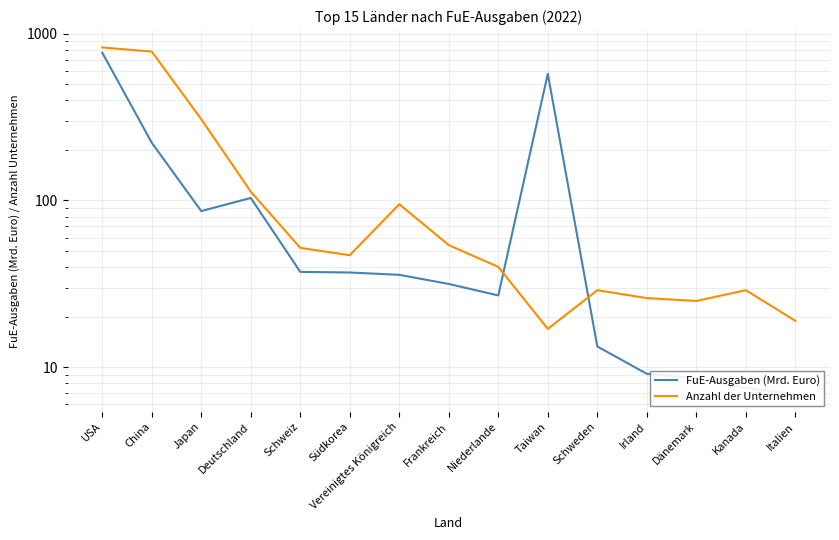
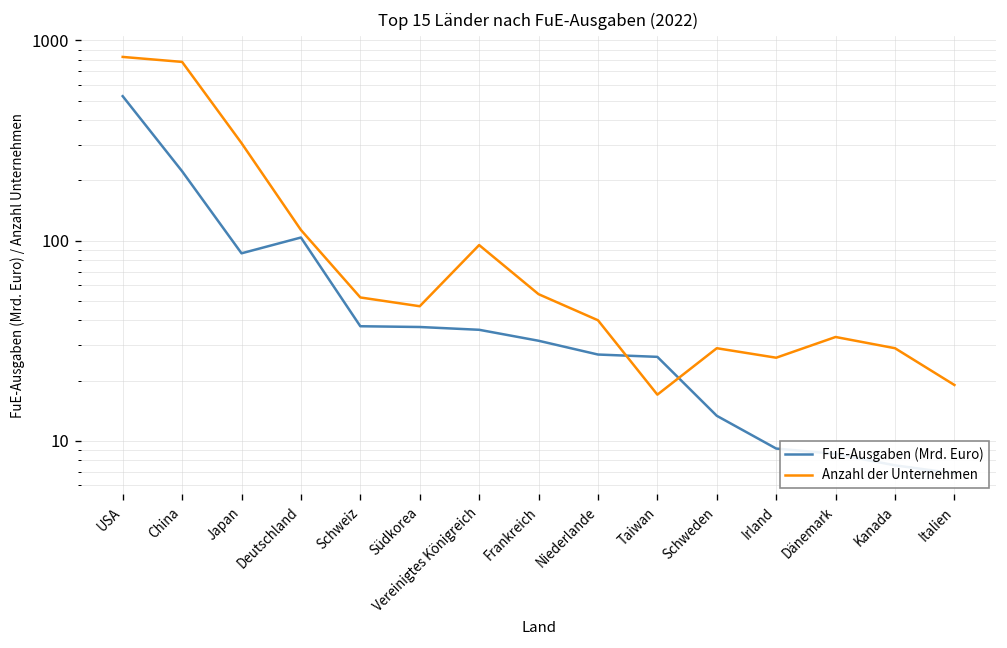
FuE-Ausgaben (Mrd. Euro), USA: 800 -> 530
FuE-Ausgaben (Mrd. Euro), Taiwan: 570 -> 26
Anzahl der Unternehmen, Dänemark: 25 -> 33
